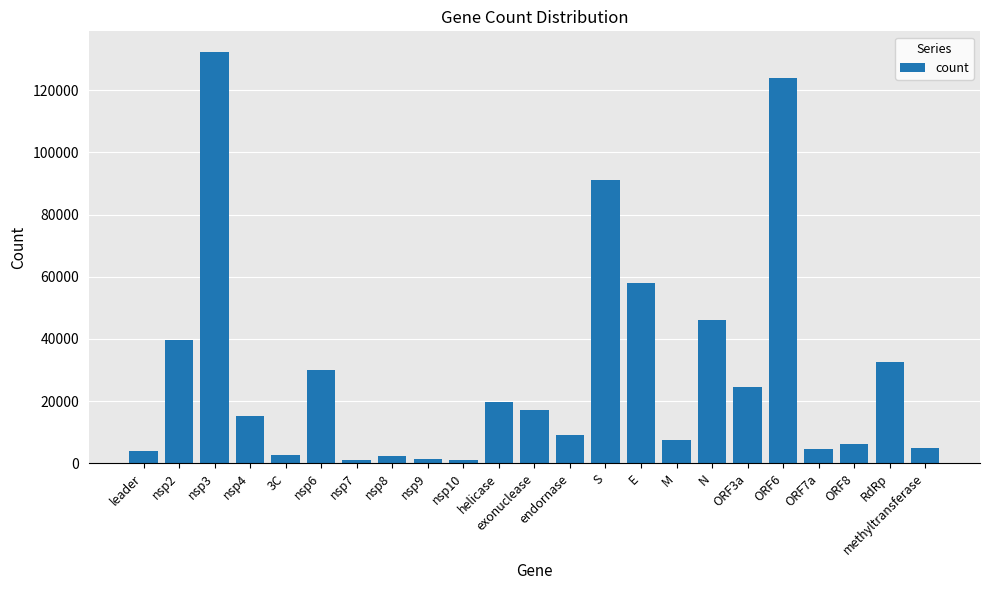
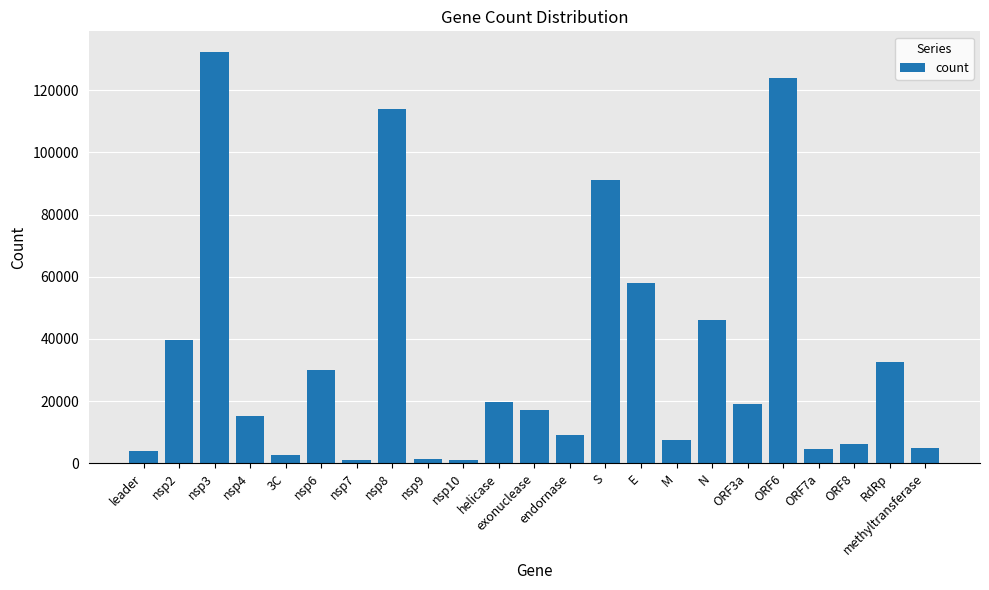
nsp8: 2000 -> 114000
ORF3a: 25000 -> 19000
